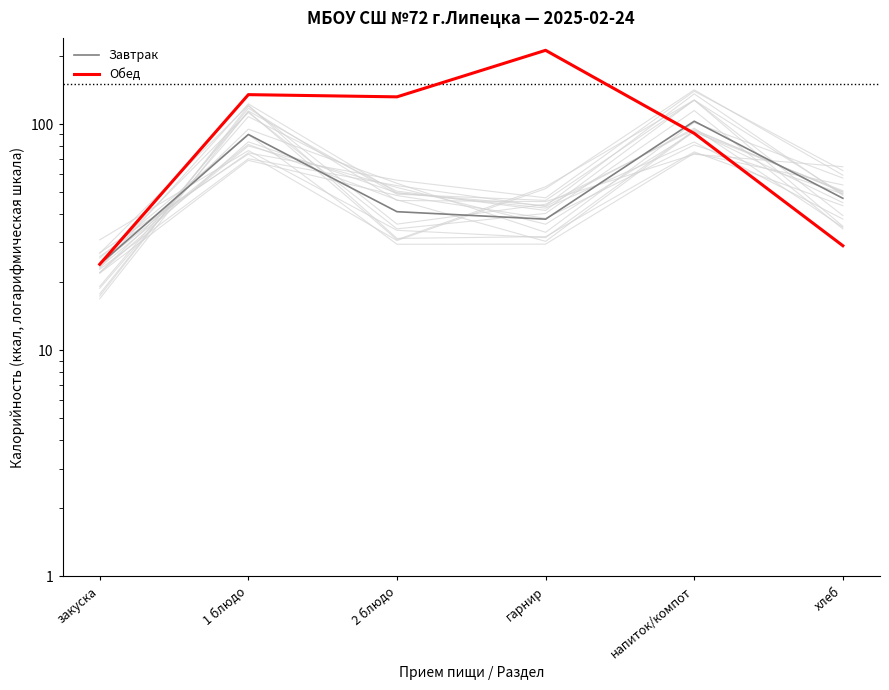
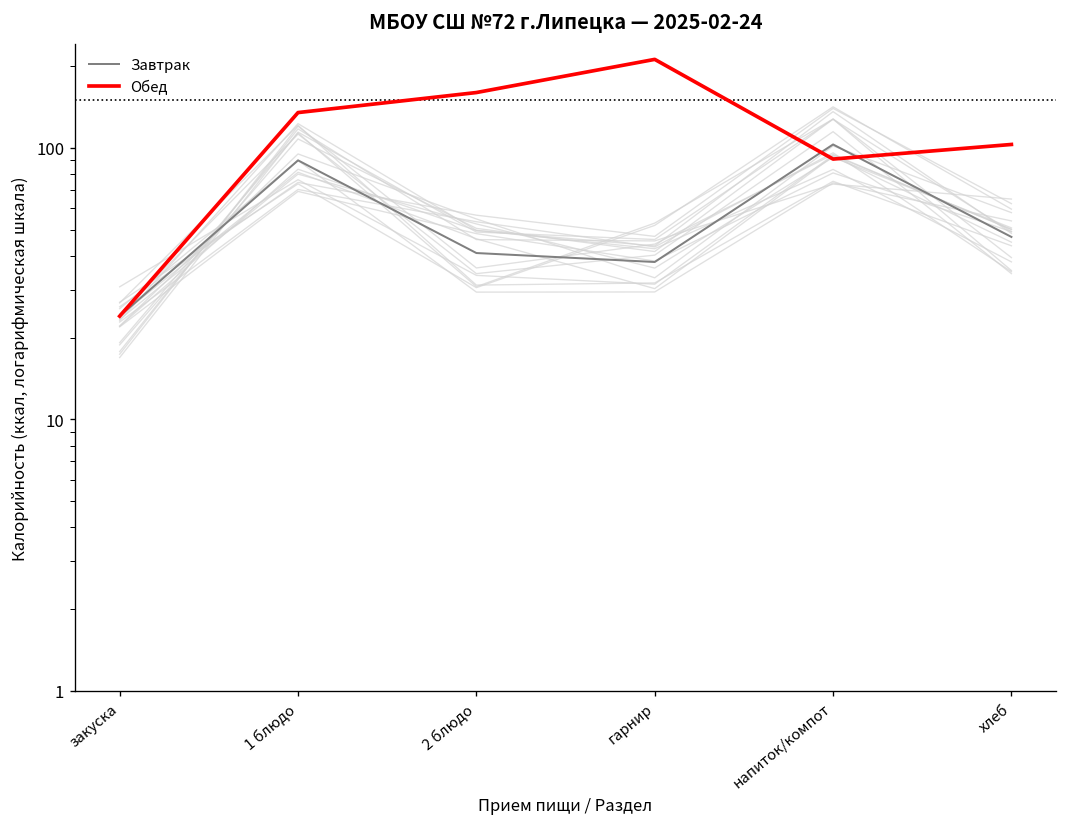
Обед, 2 блюдо: 130 -> 160
Обед, хлеб: 29 -> 100
